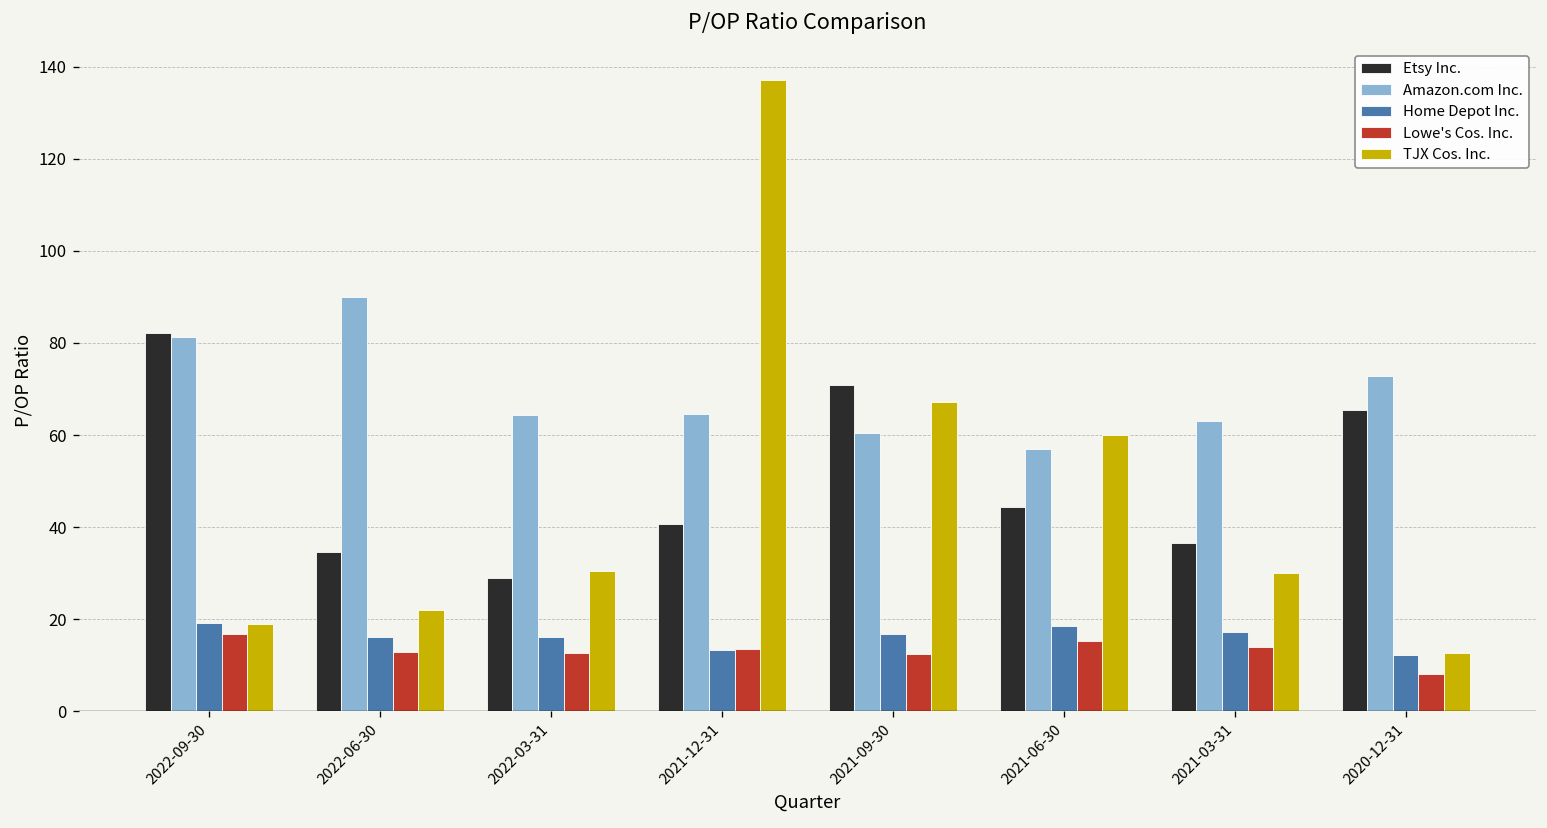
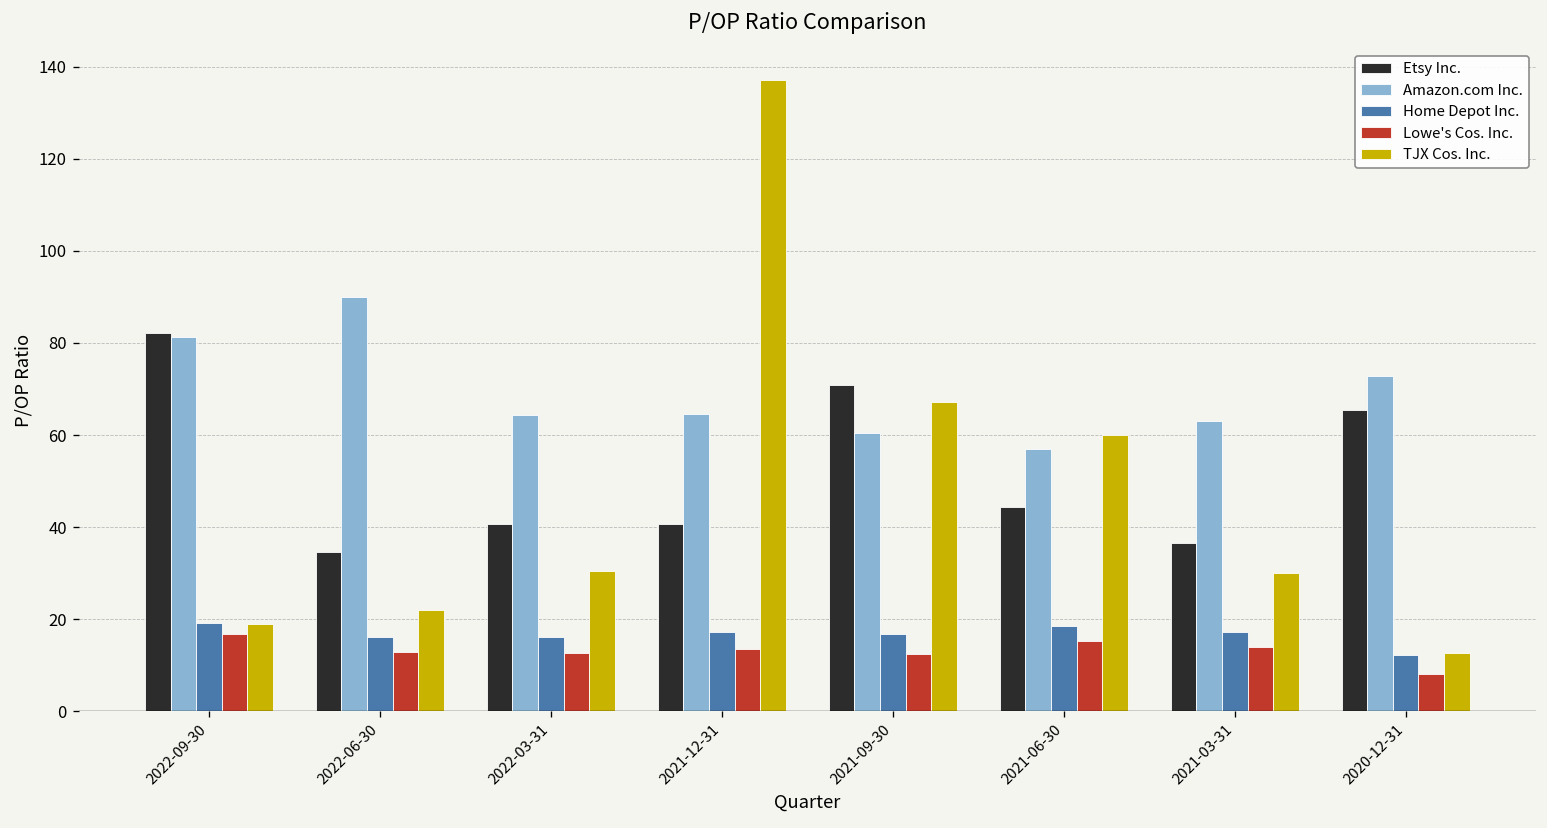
Etsy Inc., 2022-03-31: 29 -> 41
Home Depot Inc., 2021-12-31: 13 -> 17
